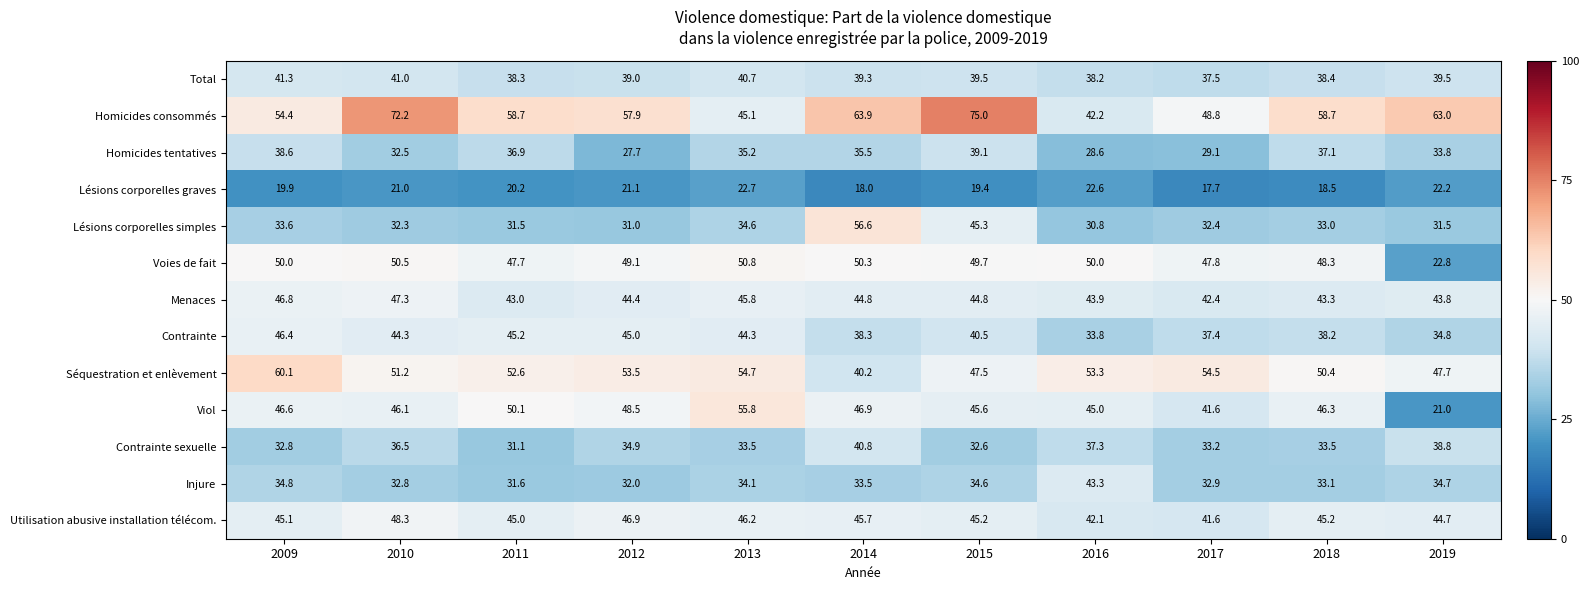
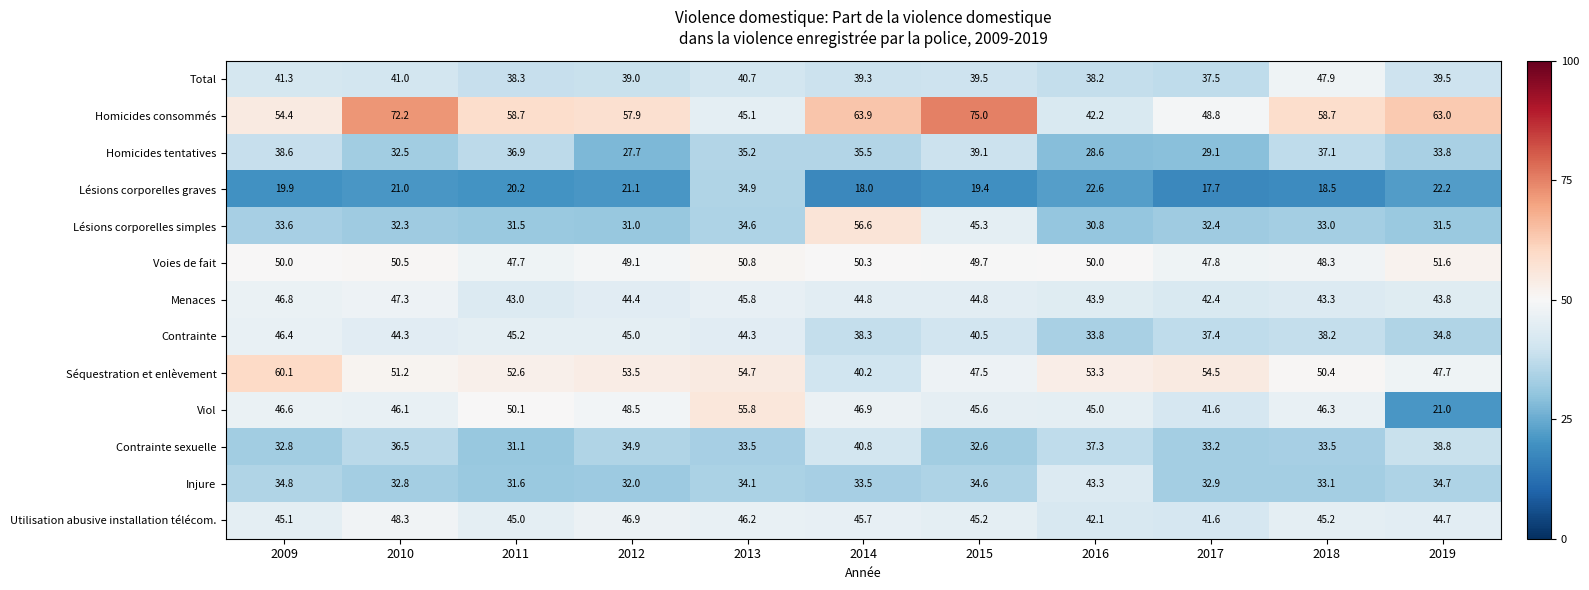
Total, 2018: 38.4 -> 47.9
Lésions corporelles graves, 2013: 22.7 -> 34.9
Voies de fait, 2019: 22.8 -> 51.6
